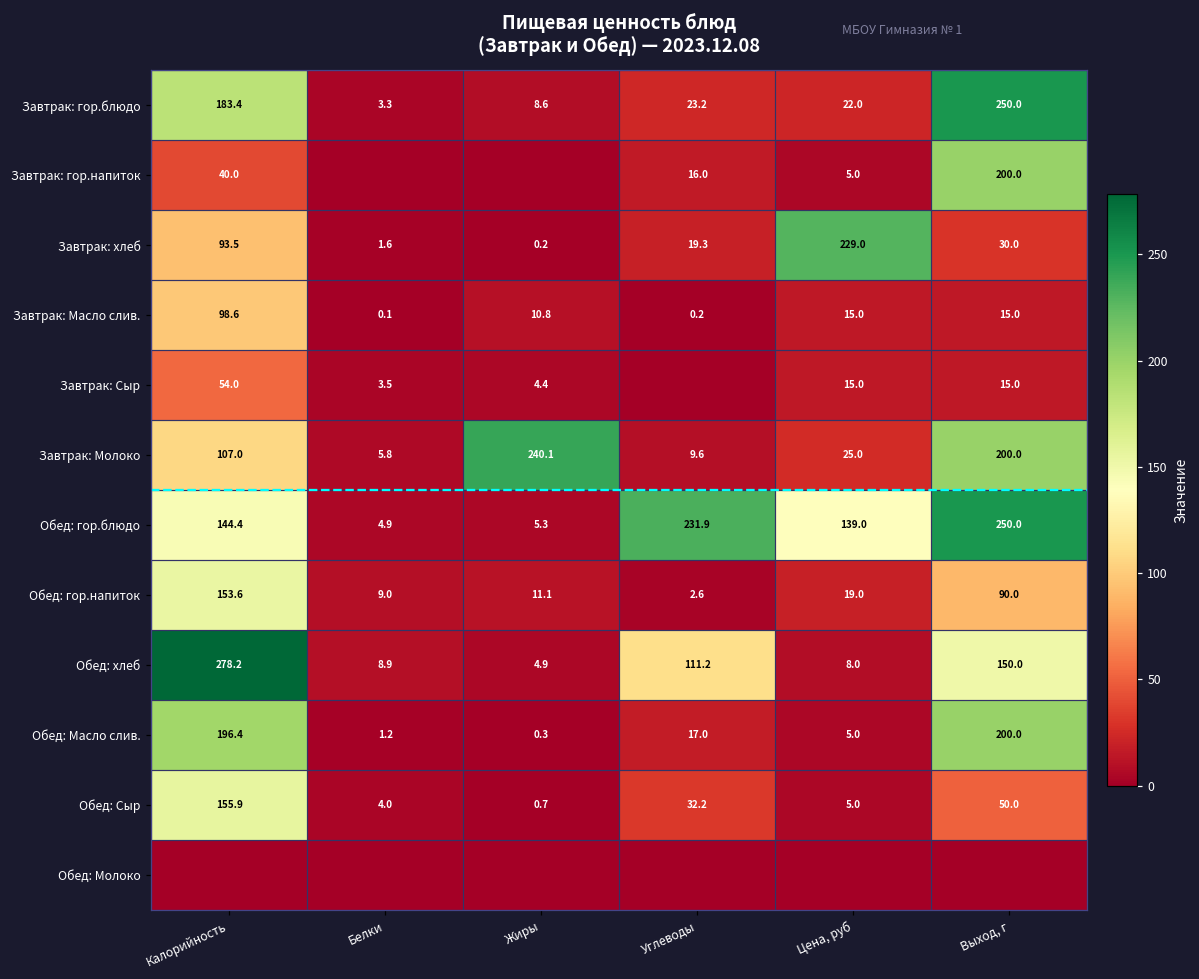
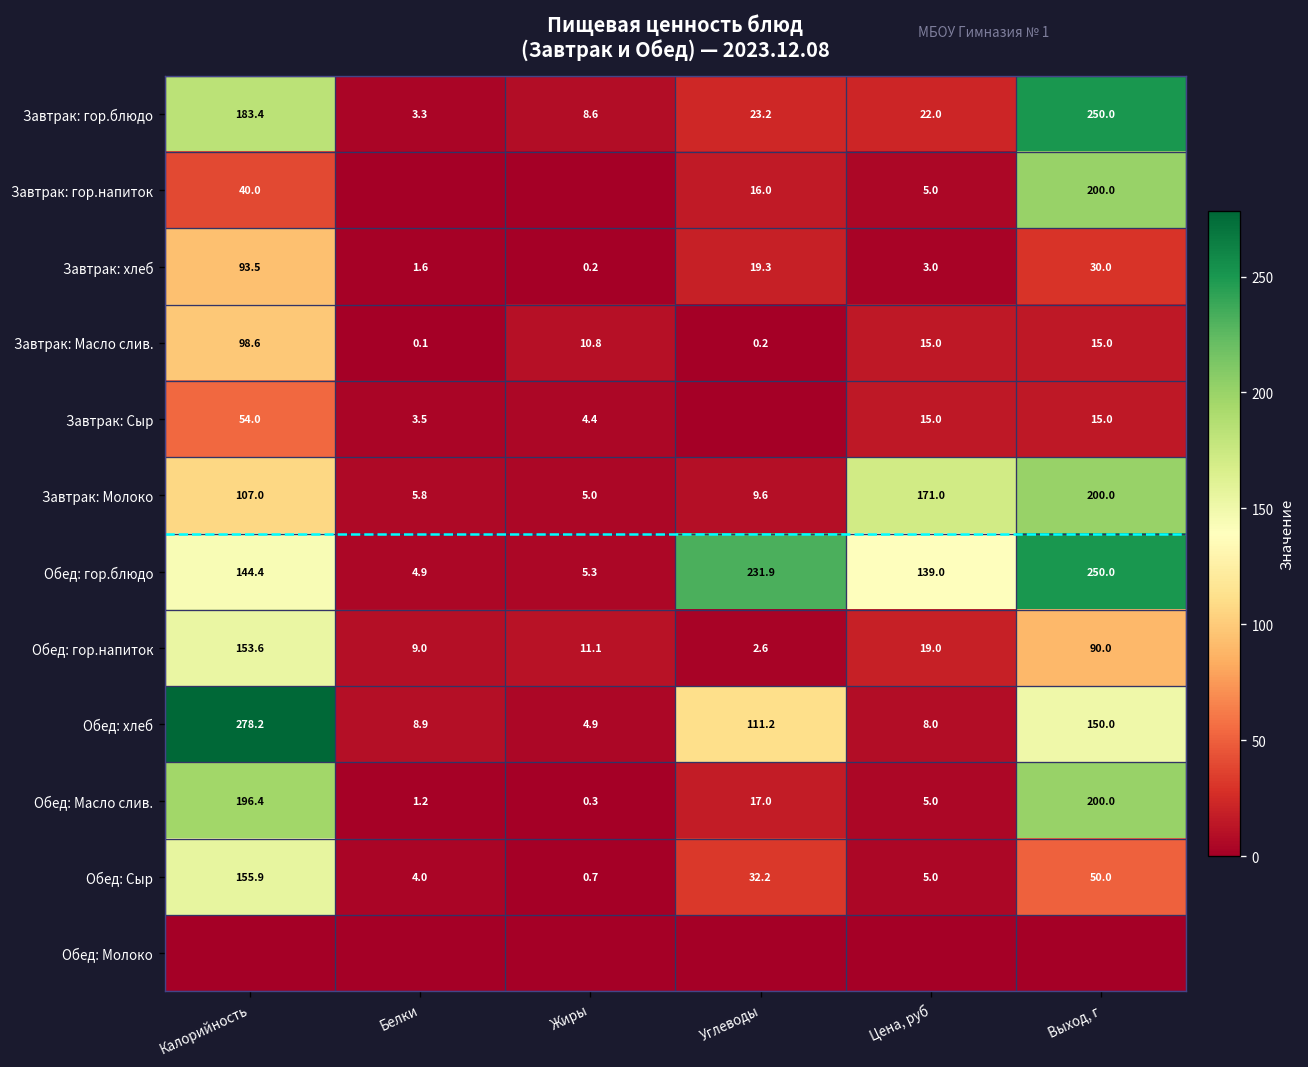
Завтрак: хлеб, Цена, руб: 229.0 -> 3.0
Завтрак: Молоко, Жиры: 240.1 -> 5.0
Завтрак: Молоко, Цена, руб: 25.0 -> 171.0
